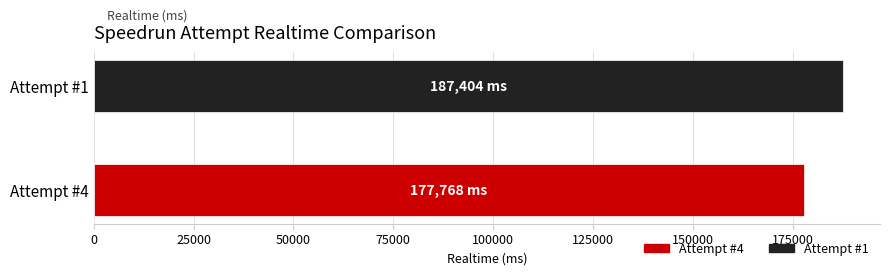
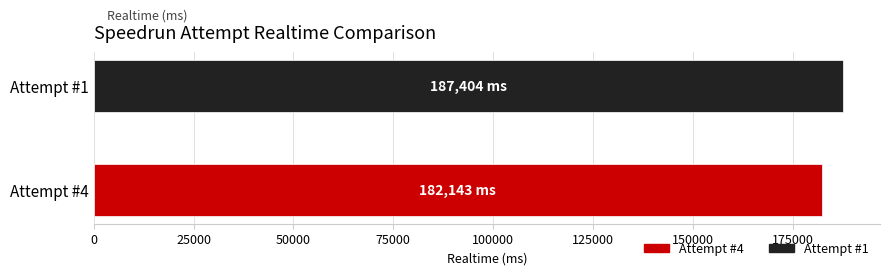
Attempt #4: 177,768 -> 182,143
